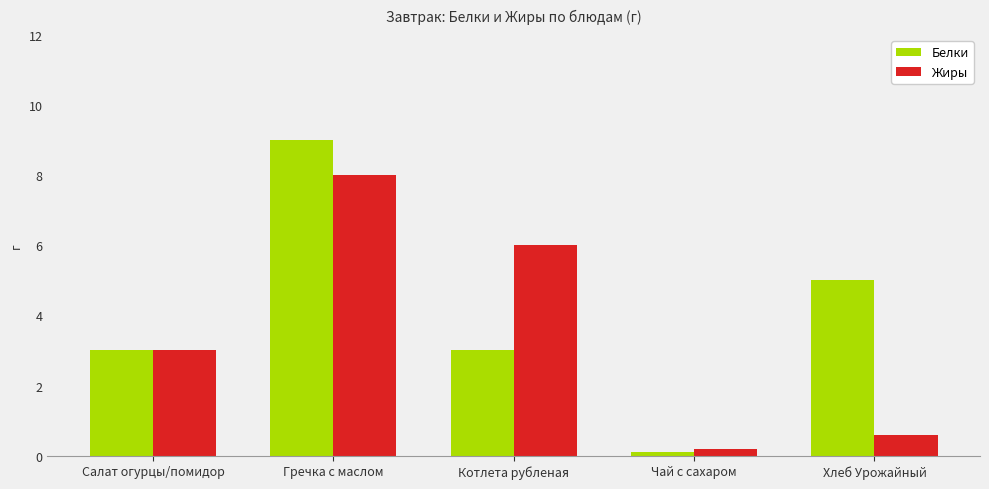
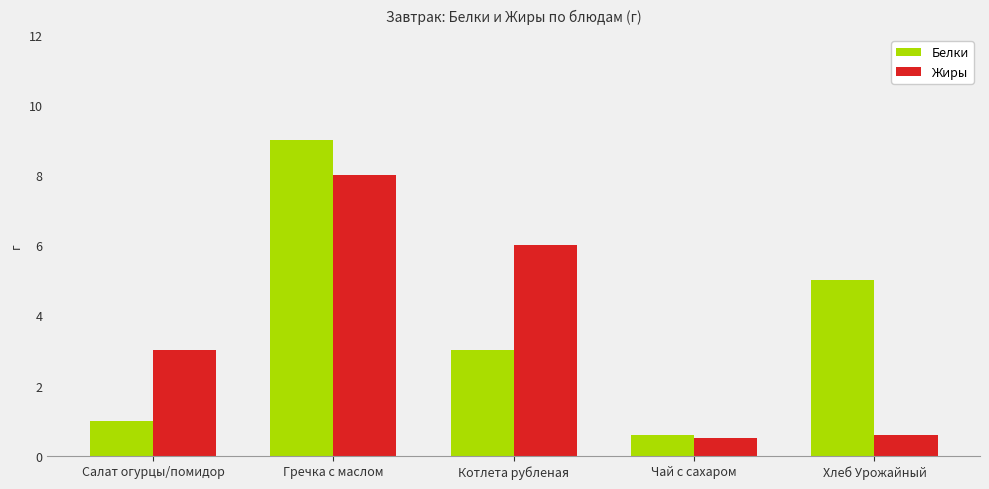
Белки, Салат огурцы/помидор: 3 -> 1
Белки, Чай с сахаром: 0.1 -> 0.6
Жиры, Чай с сахаром: 0.2 -> 0.5
